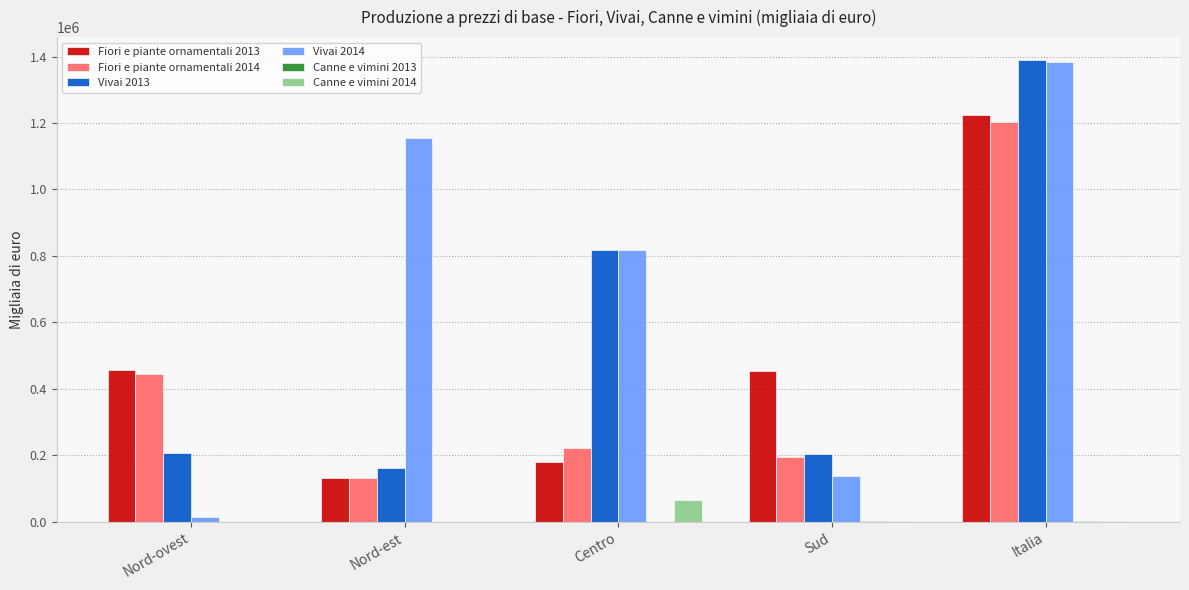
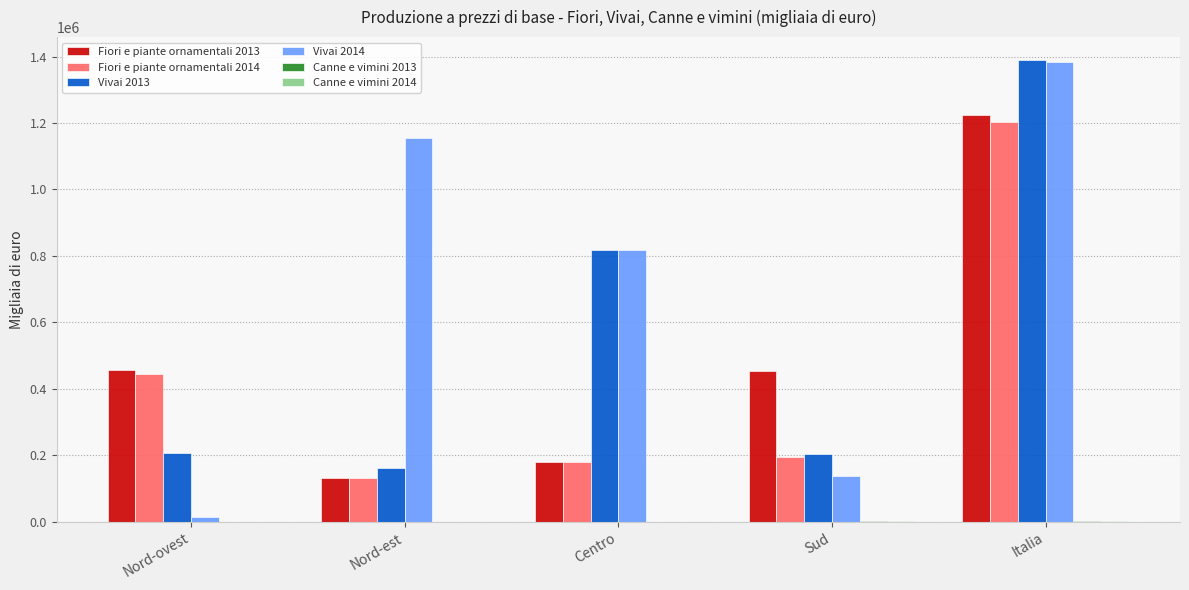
Fiori e piante ornamentali 2014, Centro: 220000 -> 180000
Canne e vimini 2014, Centro: 60000 -> 0
